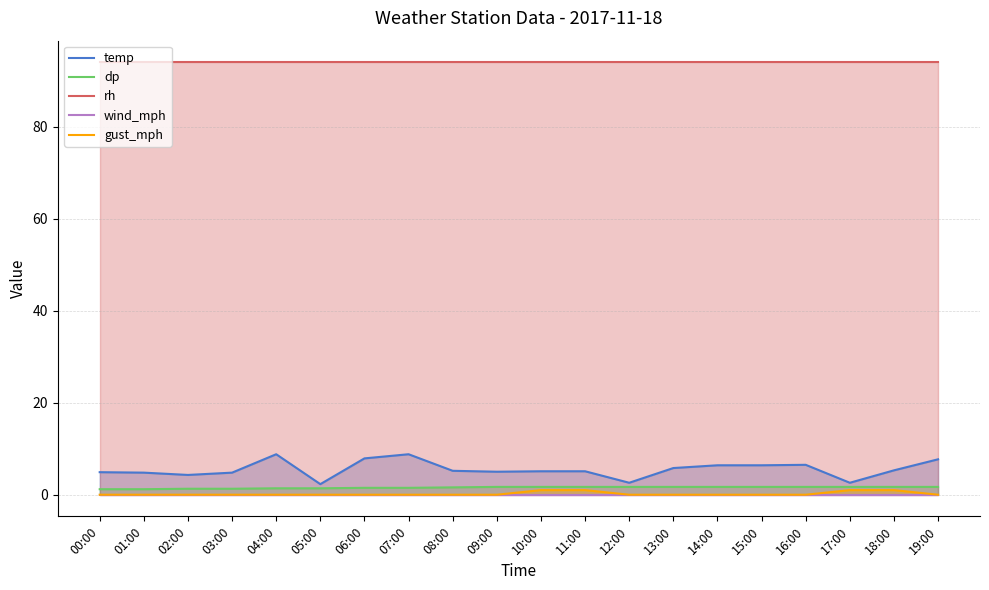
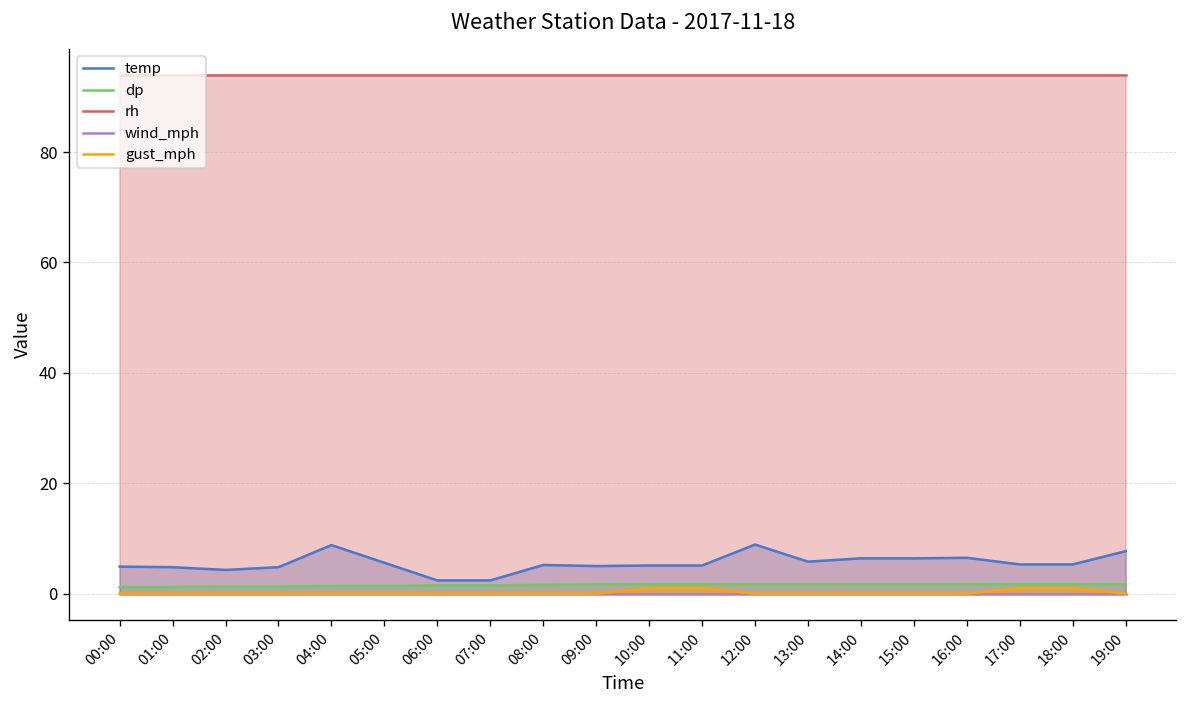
temp, 05:00: 2 -> 6
temp, 06:00: 8 -> 2
temp, 07:00: 9 -> 2
temp, 12:00: 3 -> 9
temp, 17:00: 3 -> 5
